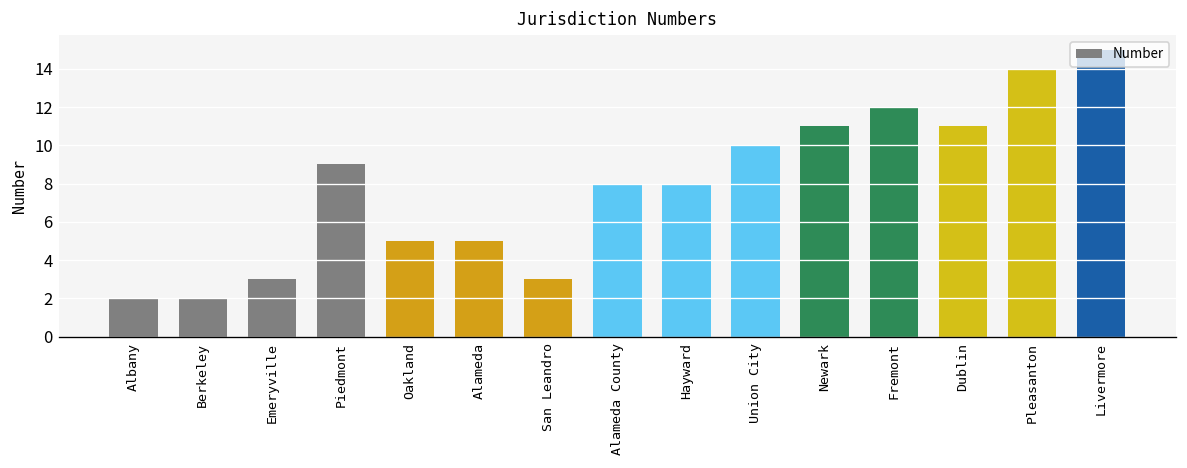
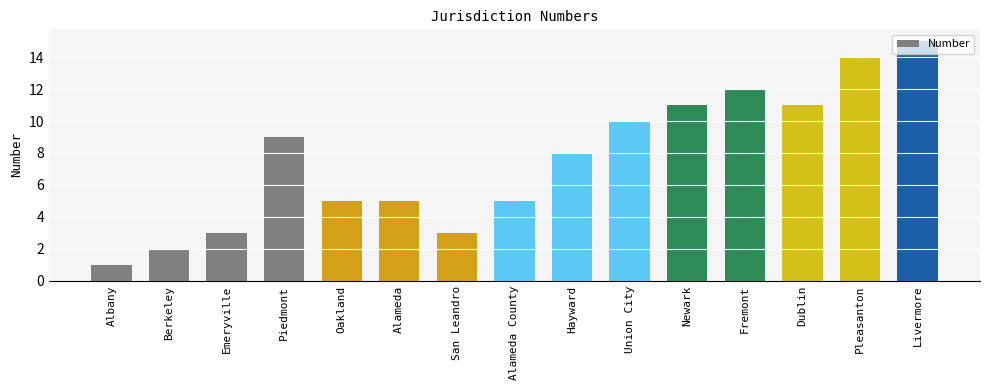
Albany: 2 -> 1
Alameda County: 8 -> 5
